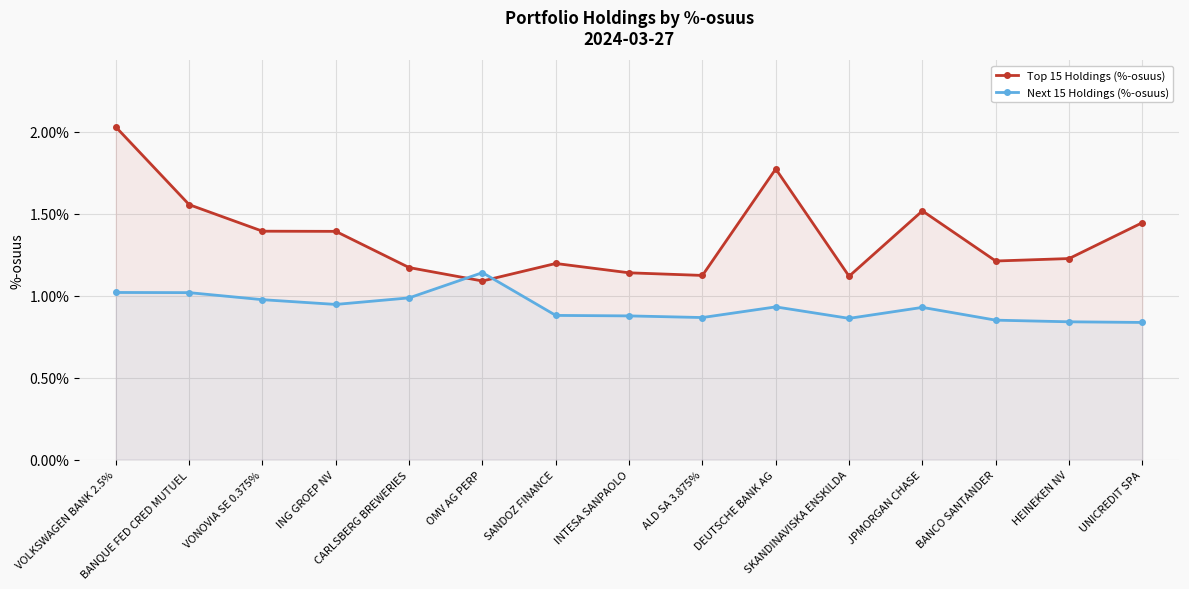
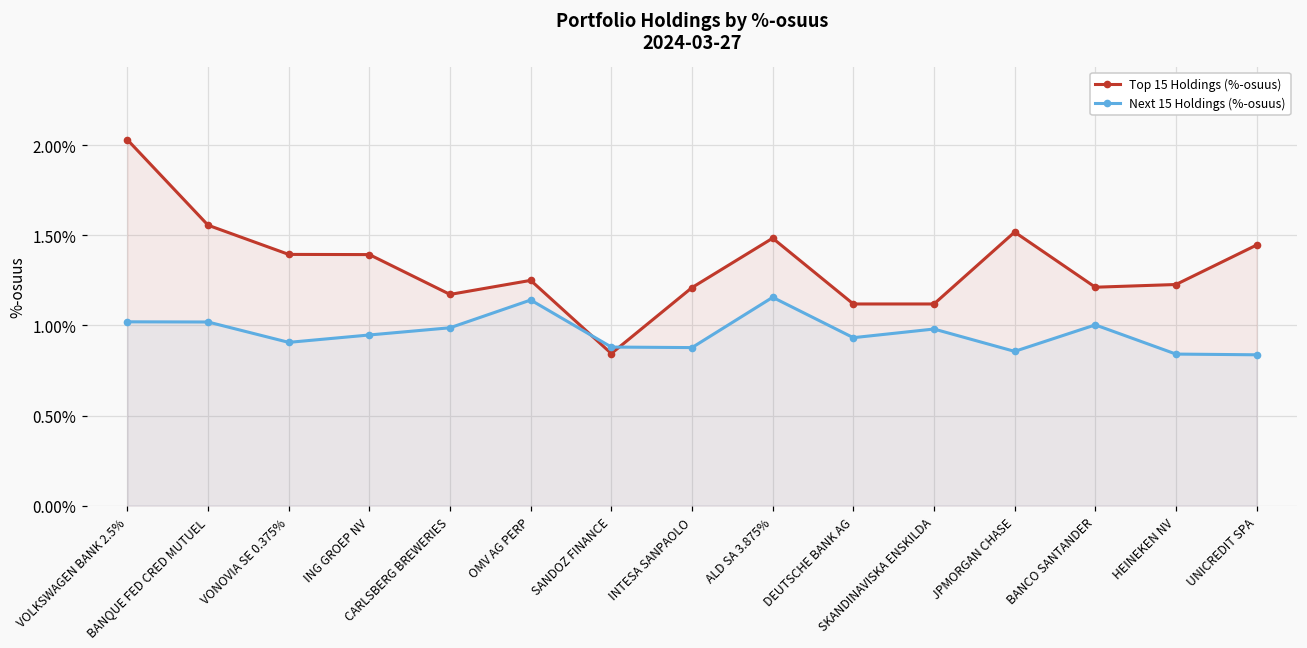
Next 15 Holdings (%-osuus), VONOVIA SE 0.375%: 0.98% -> 0.91%
Top 15 Holdings (%-osuus), OMV AG PERP: 1.09% -> 1.25%
Top 15 Holdings (%-osuus), SANDOZ FINANCE: 1.20% -> 0.84%
Top 15 Holdings (%-osuus), INTESA SANPAOLO: 1.14% -> 1.21%
Top 15 Holdings (%-osuus), ALD SA 3.875%: 1.12% -> 1.48%
Next 15 Holdings (%-osuus), ALD SA 3.875%: 0.87% -> 1.16%
Top 15 Holdings (%-osuus), DEUTSCHE BANK AG: 1.77% -> 1.12%
Next 15 Holdings (%-osuus), SKANDINAVISKA ENSKILDA: 0.86% -> 0.98%
Next 15 Holdings (%-osuus), JPMORGAN CHASE: 0.93% -> 0.86%
Next 15 Holdings (%-osuus), BANCO SANTANDER: 0.85% -> 1.00%
